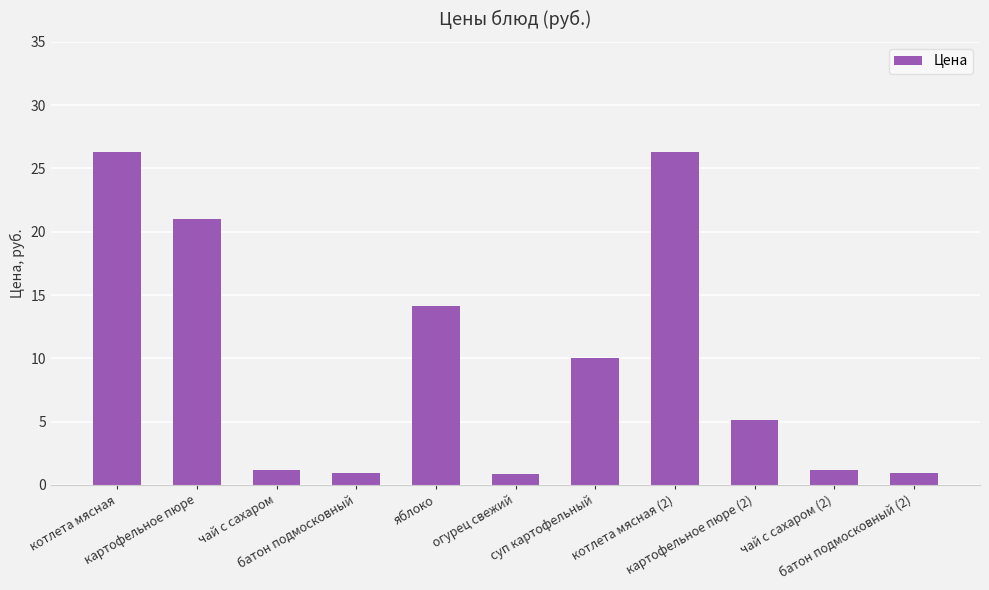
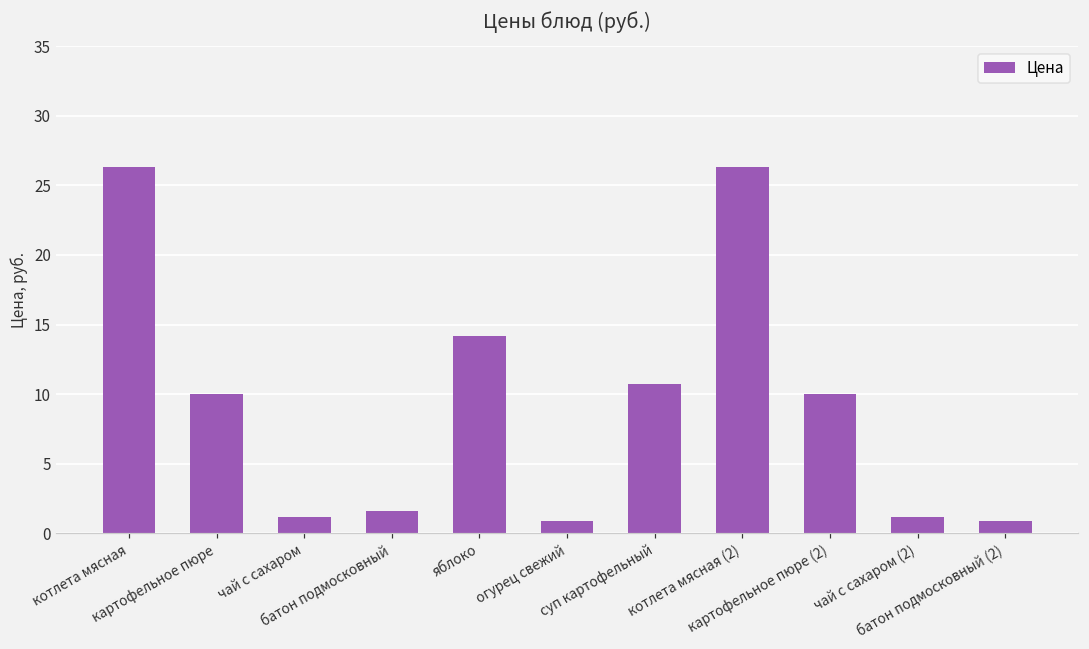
картофельное пюре: 21.0 -> 10.0
батон подмосковный: 0.9 -> 1.6
суп картофельный: 10.0 -> 10.7
картофельное пюре (2): 5.1 -> 10.0
